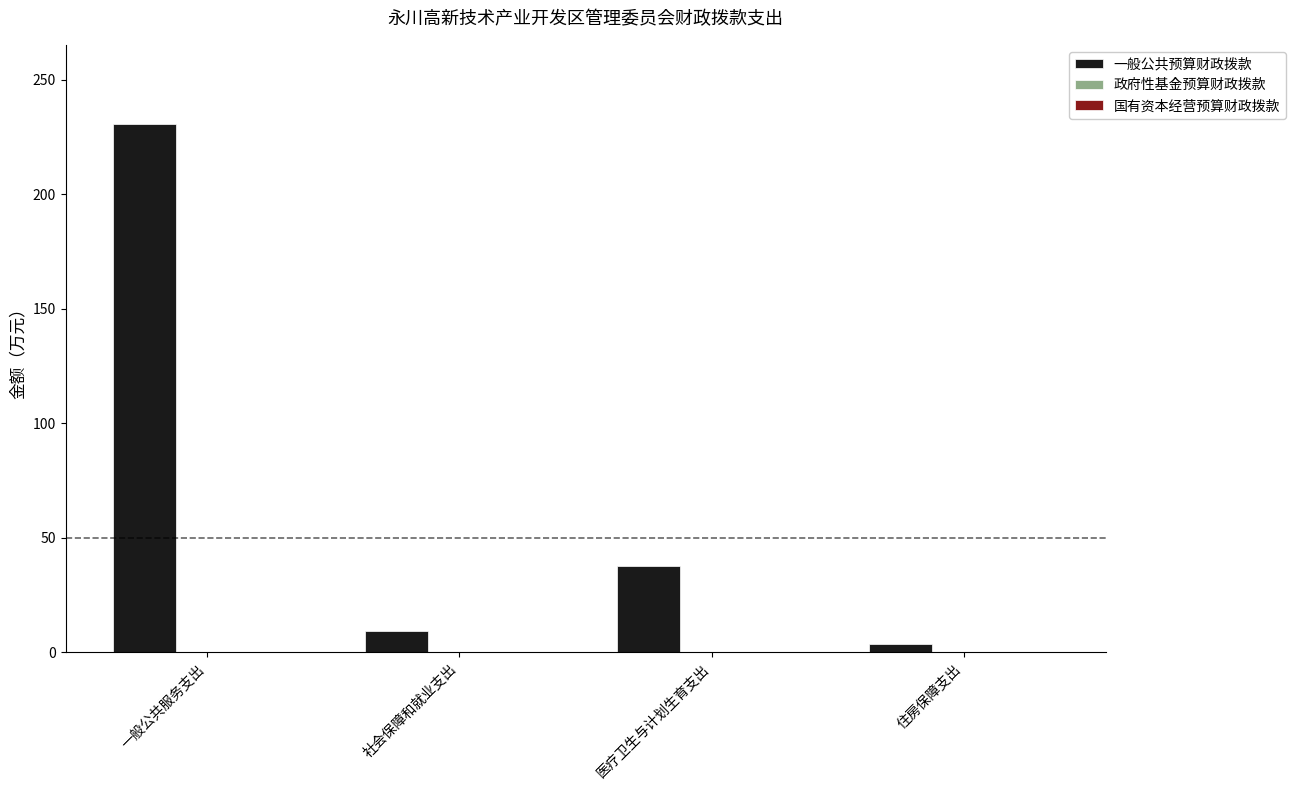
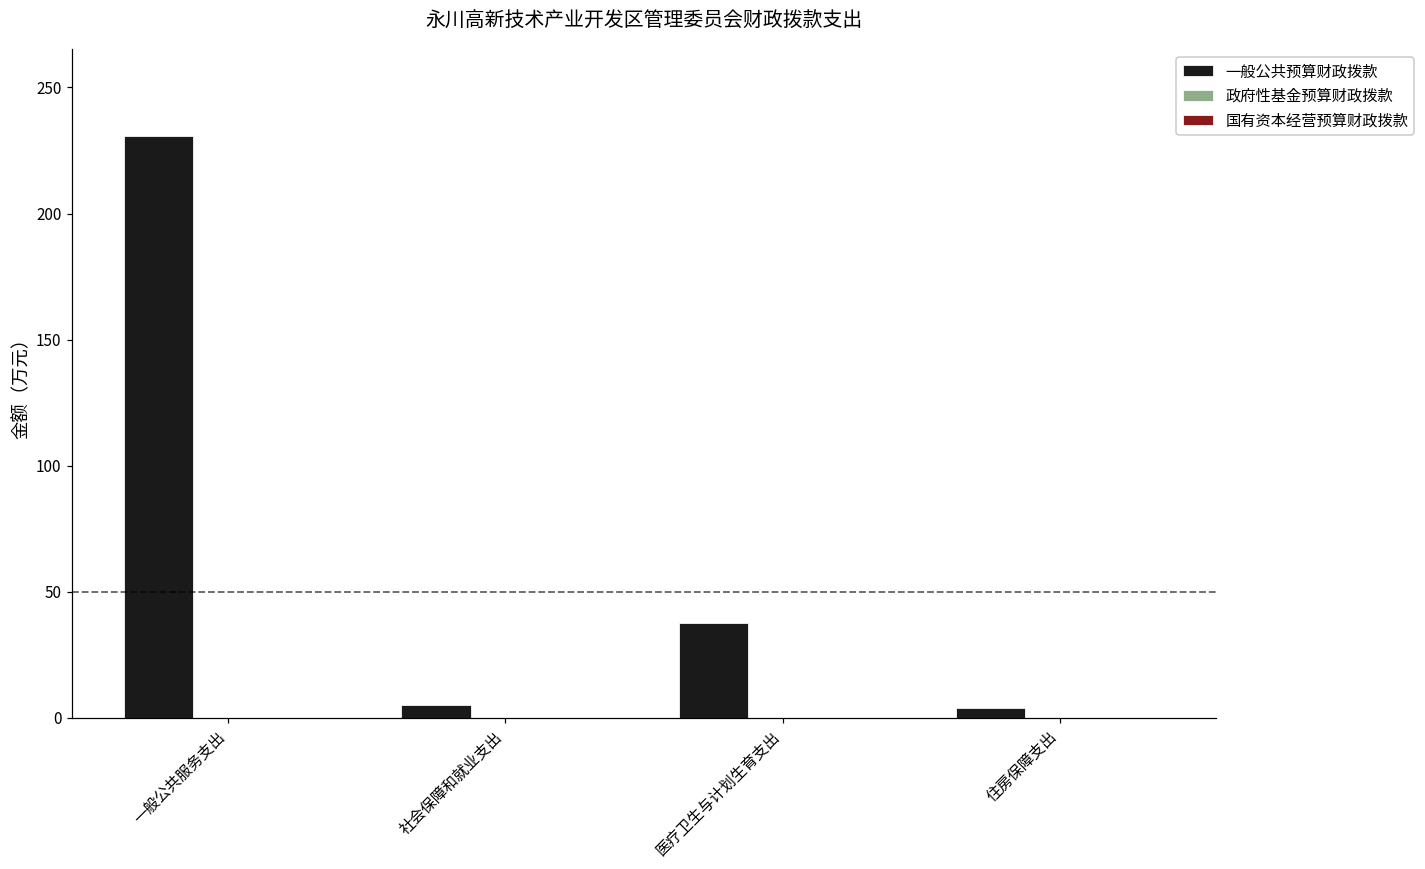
一般公共预算财政拨款, 社会保障和就业支出: 9 -> 5
